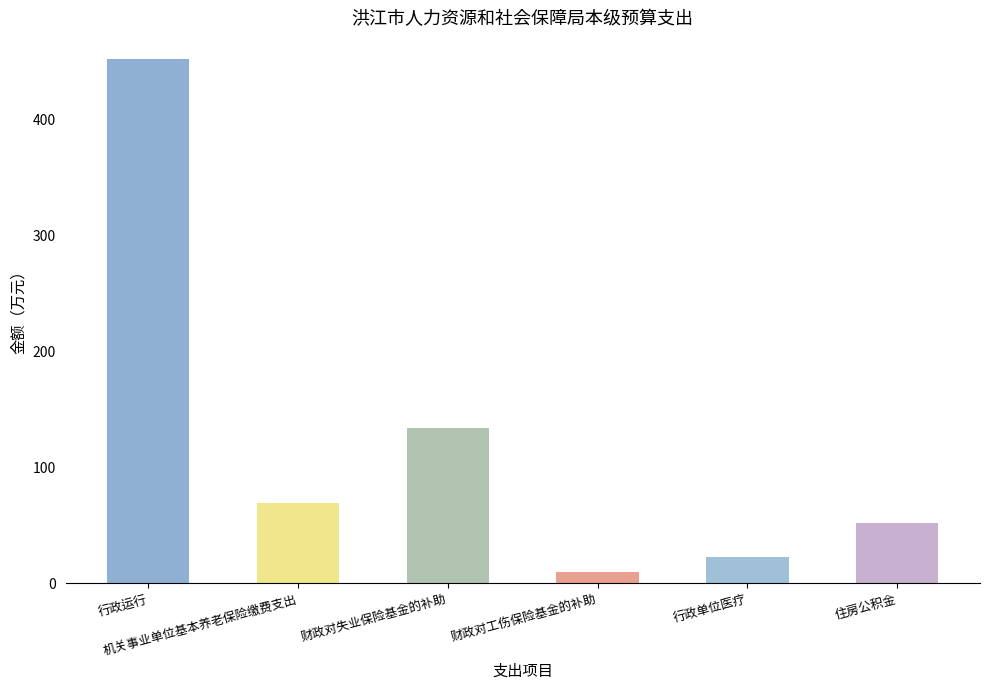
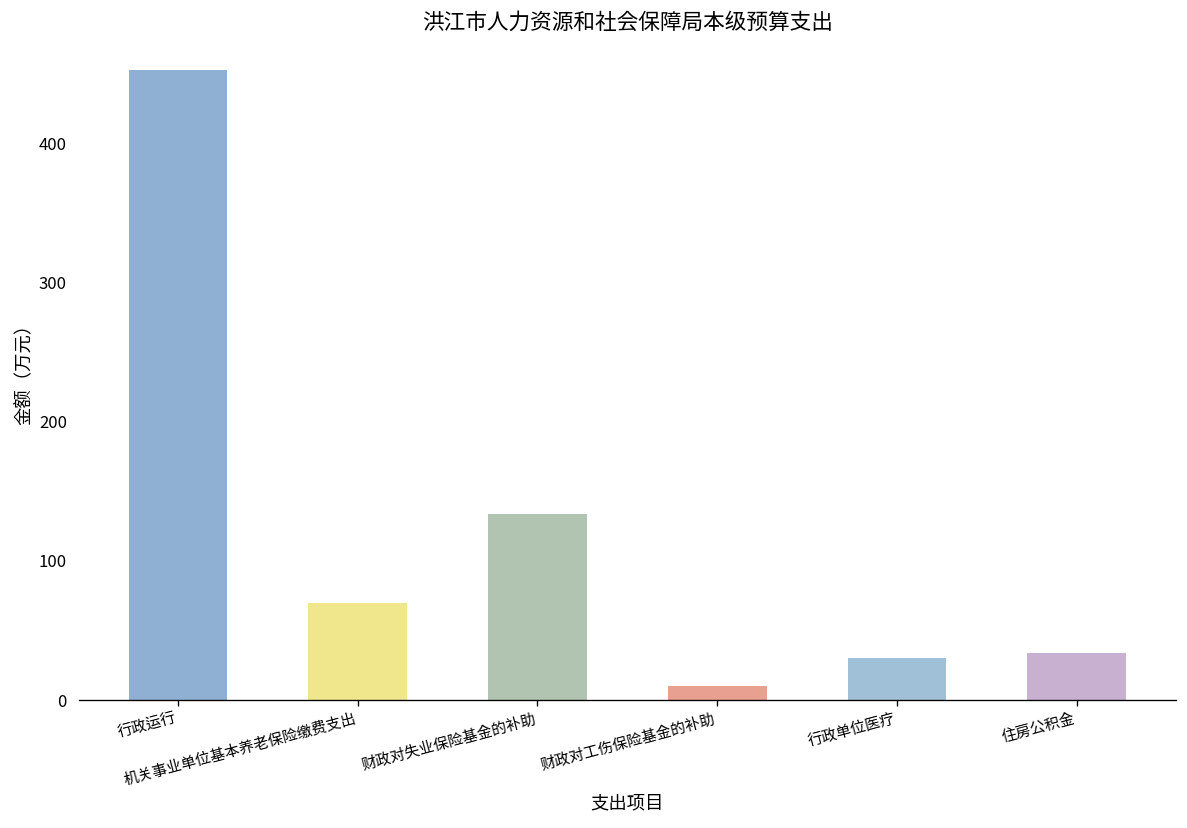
行政单位医疗: 22 -> 30
住房公积金: 52 -> 34
